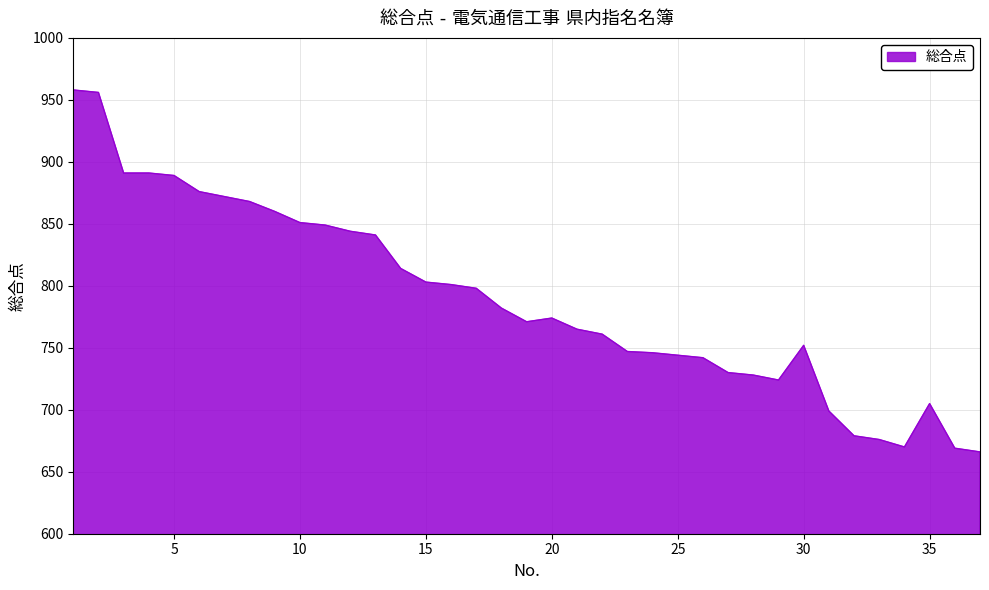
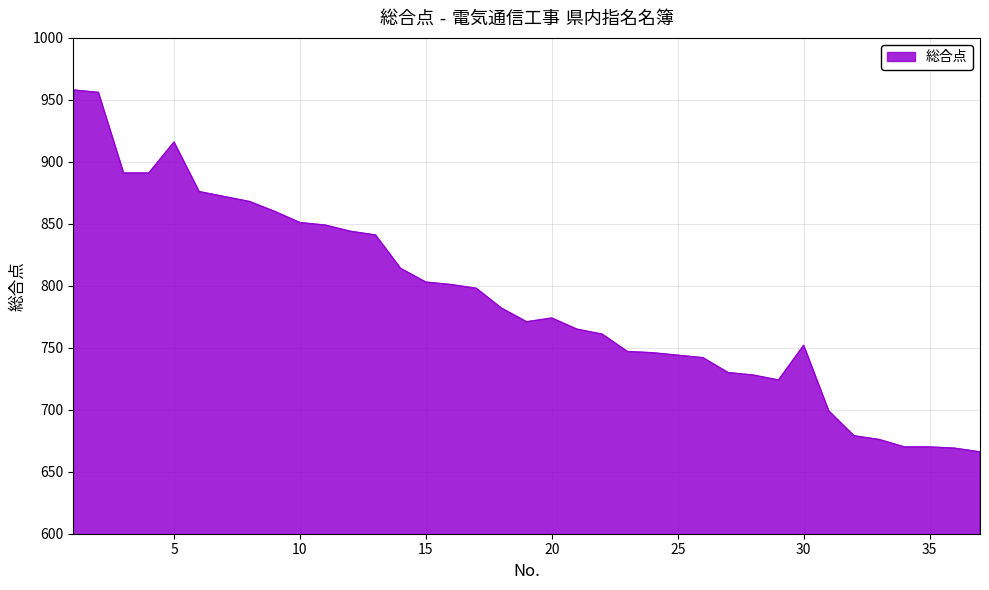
5: 889 -> 916
35: 705 -> 670
